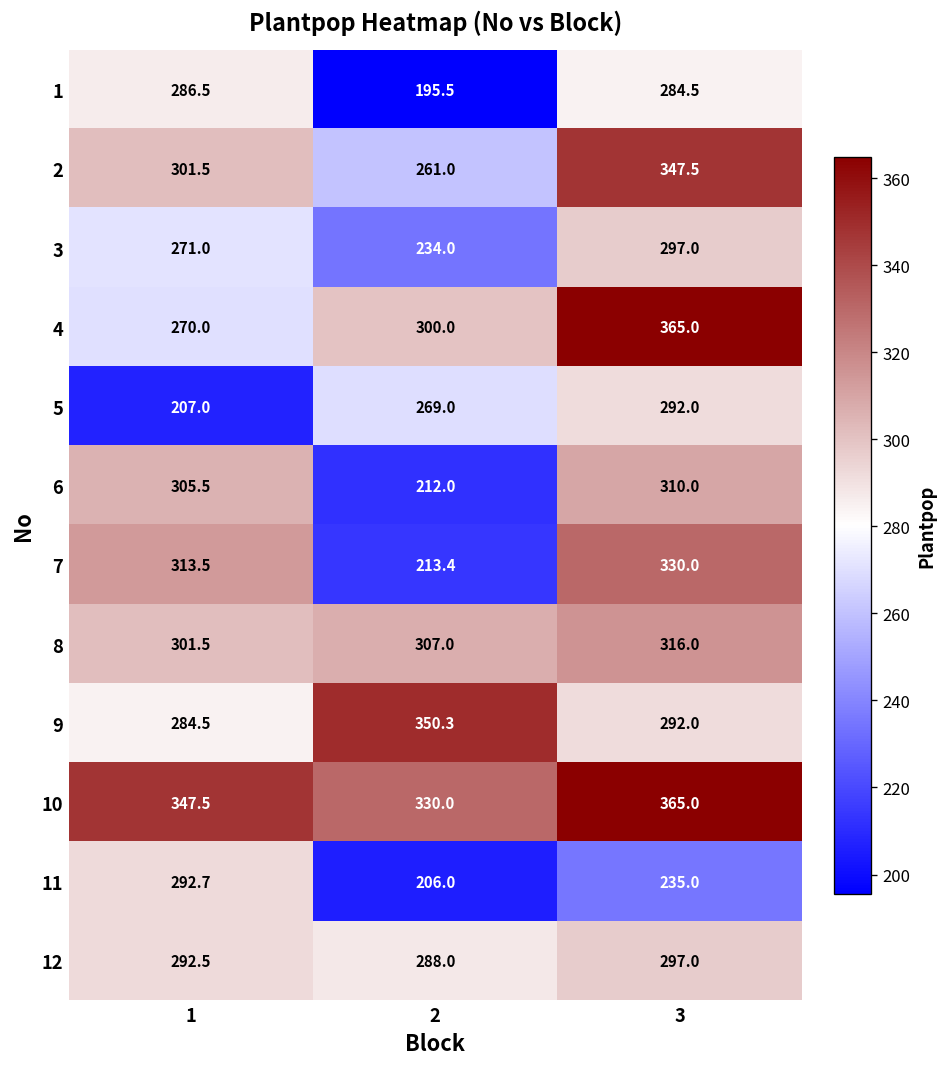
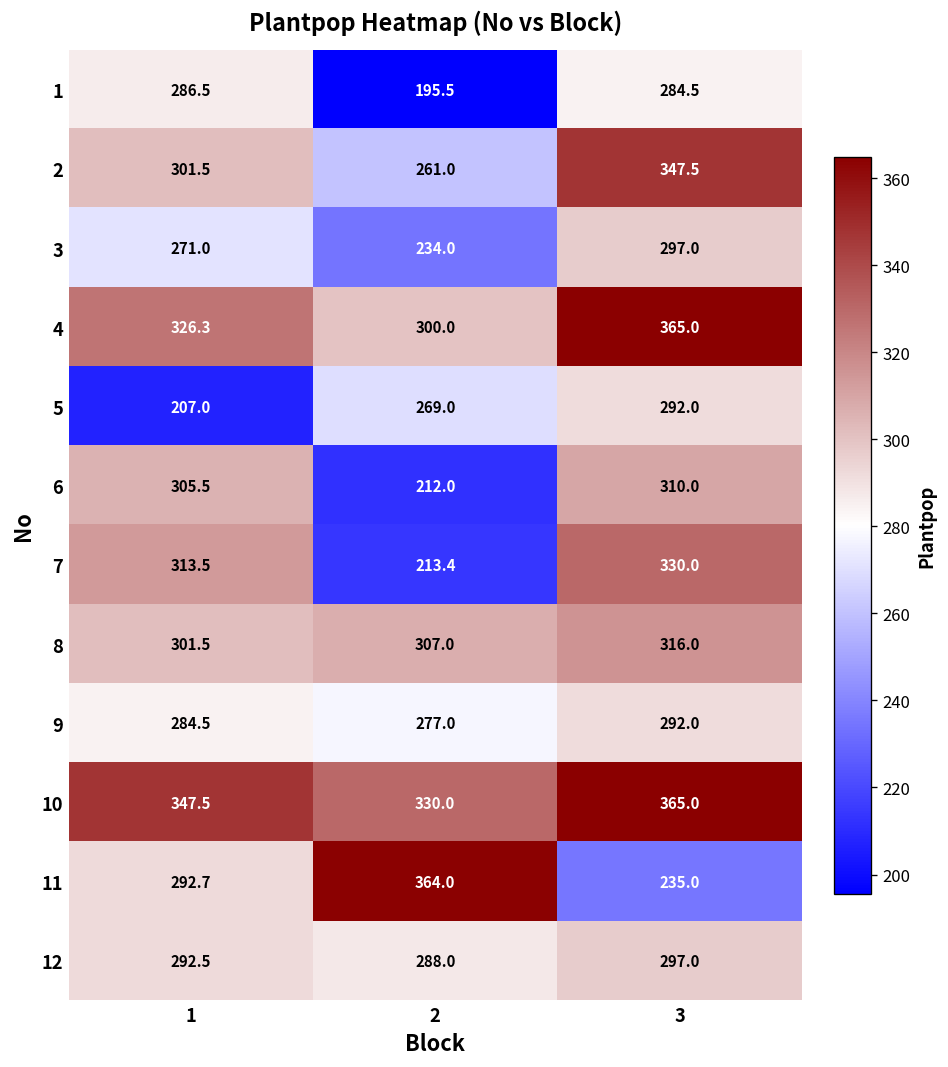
4, 1: 270.0 -> 326.3
9, 2: 350.3 -> 277.0
11, 2: 206.0 -> 364.0
